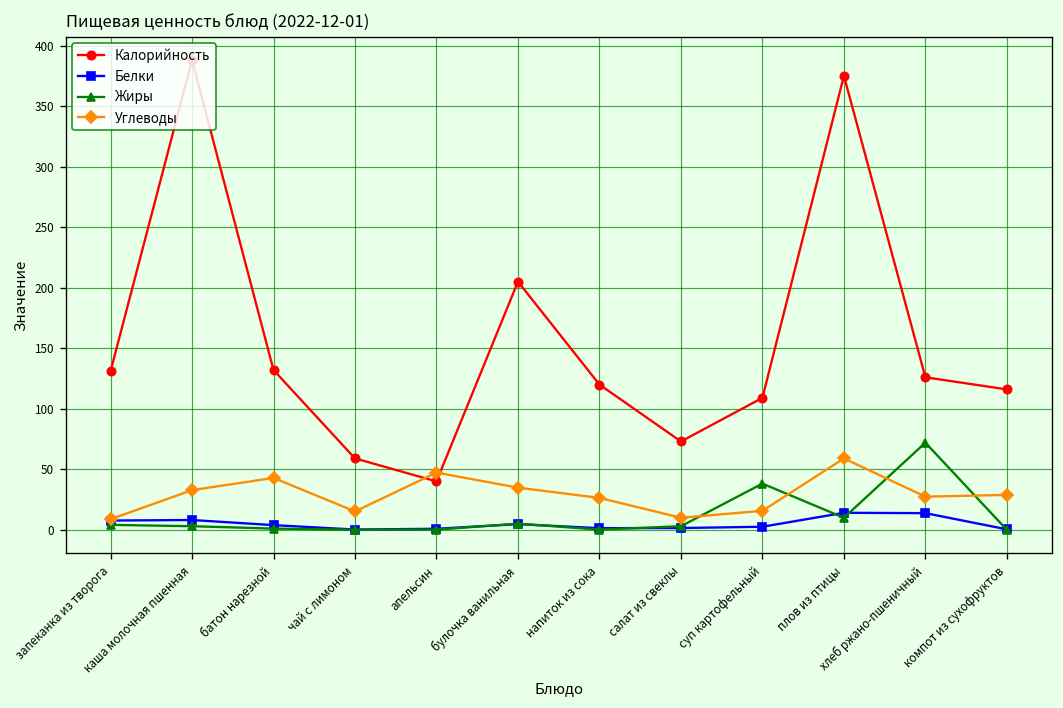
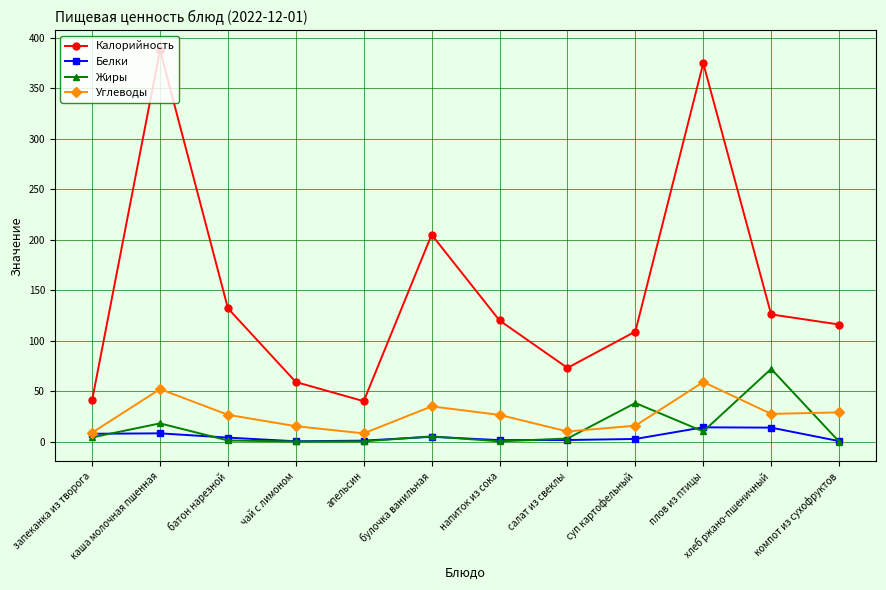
Калорийность, запеканка из творога: 131 -> 41
Жиры, каша молочная пшенная: 3 -> 18
Углеводы, каша молочная пшенная: 33 -> 52
Углеводы, батон нарезной: 43 -> 27
Углеводы, апельсин: 47 -> 8
